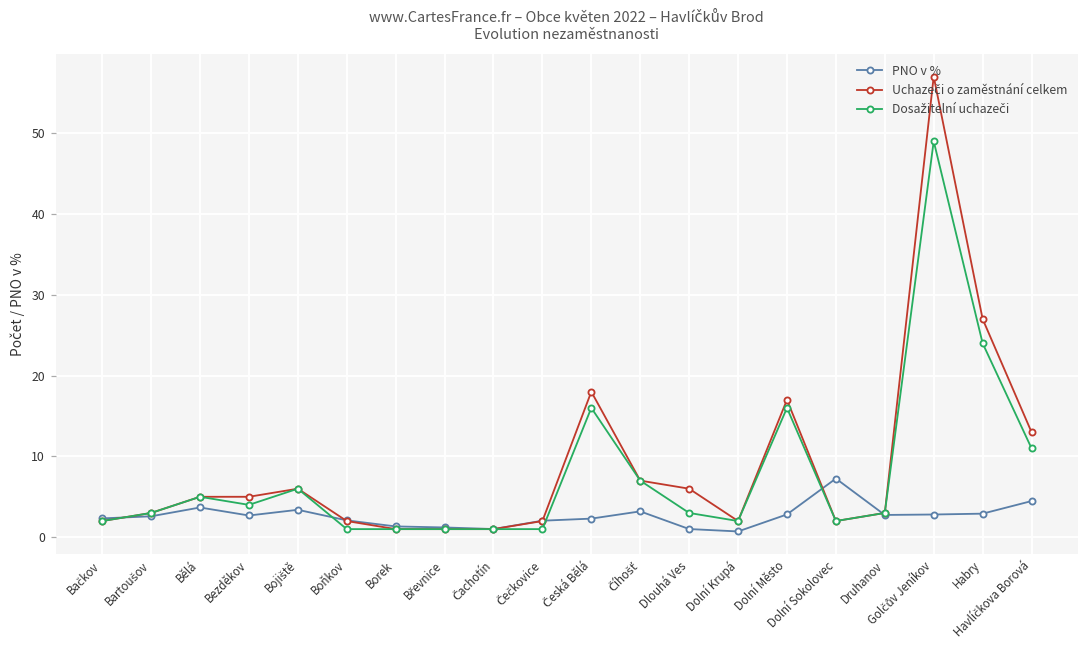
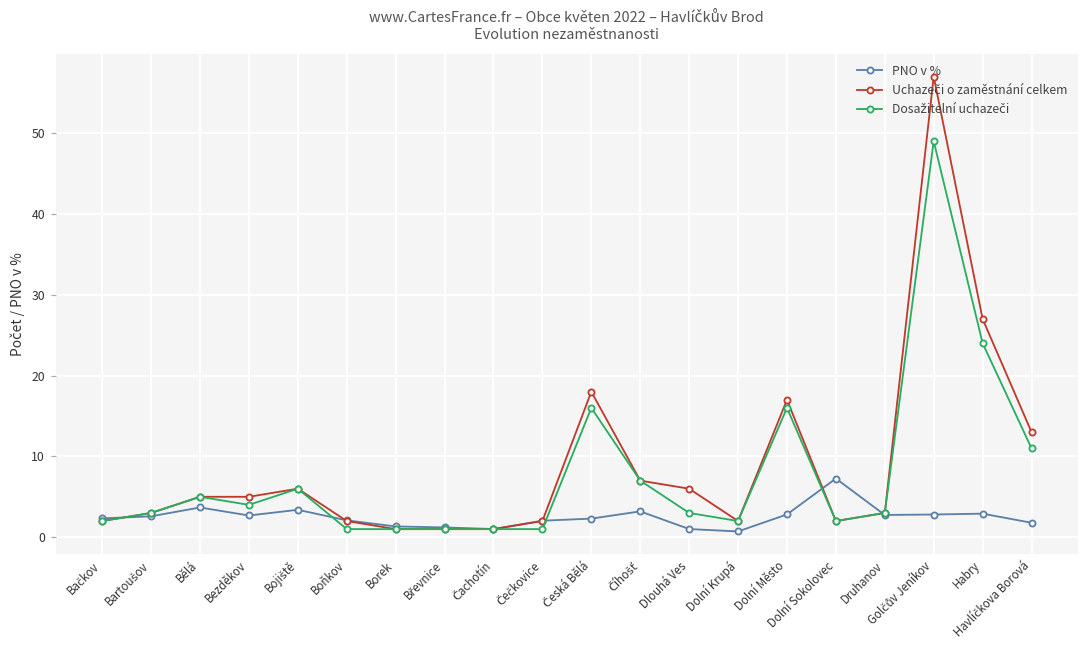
PNO v %, Havlíčkova Borová: 4 -> 2
